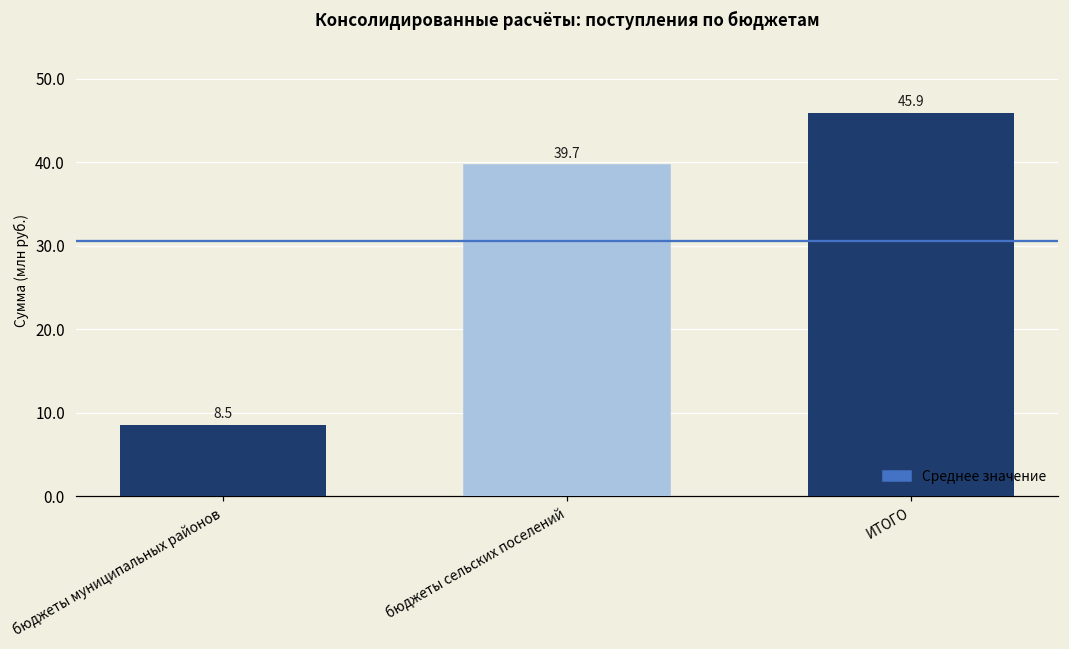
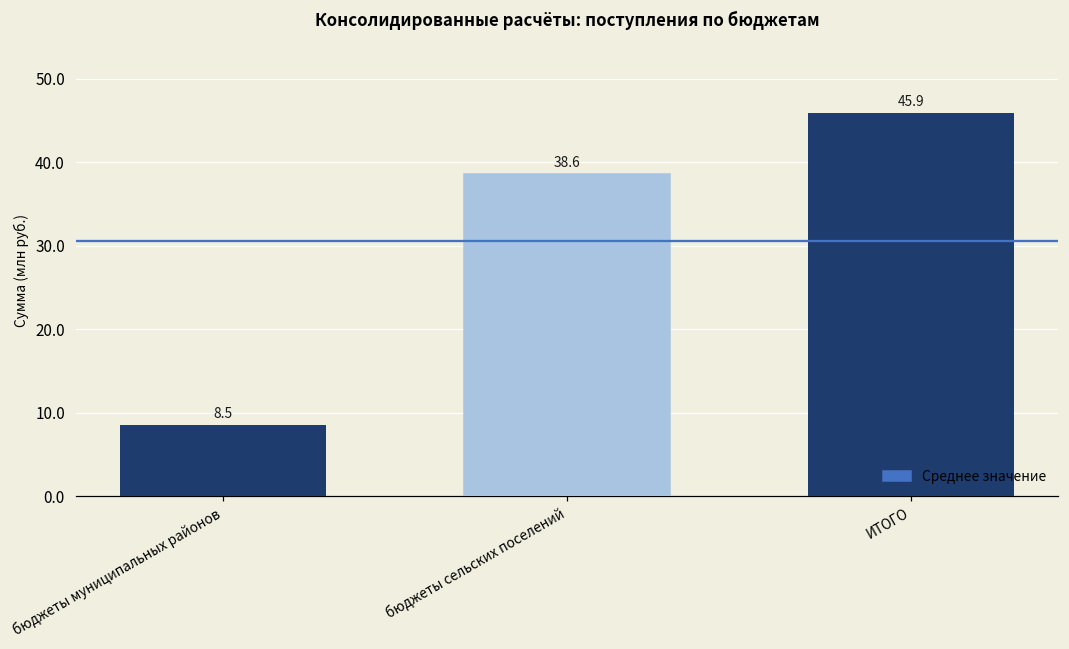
бюджеты сельских поселений: 39.7 -> 38.6
